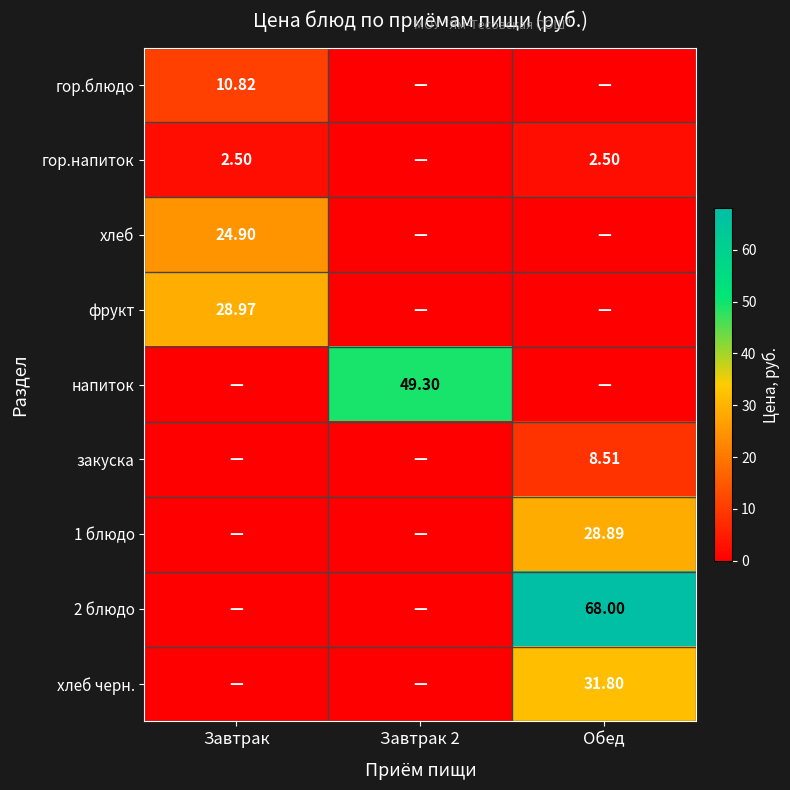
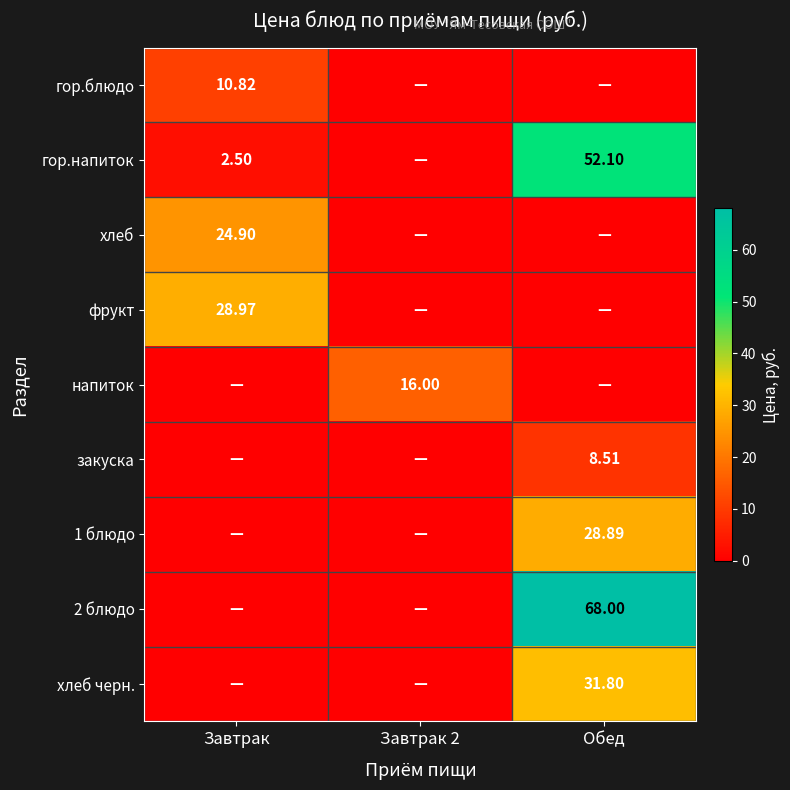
гор.напиток, Обед: 2.50 -> 52.10
напиток, Завтрак 2: 49.30 -> 16.00
